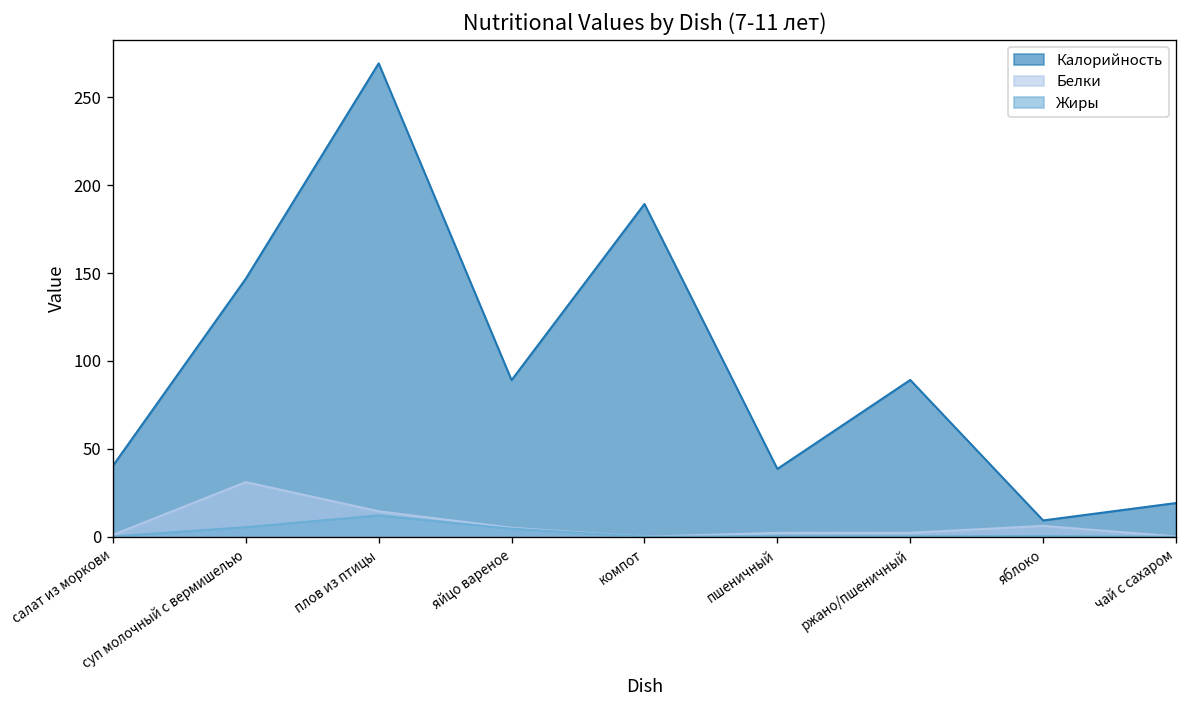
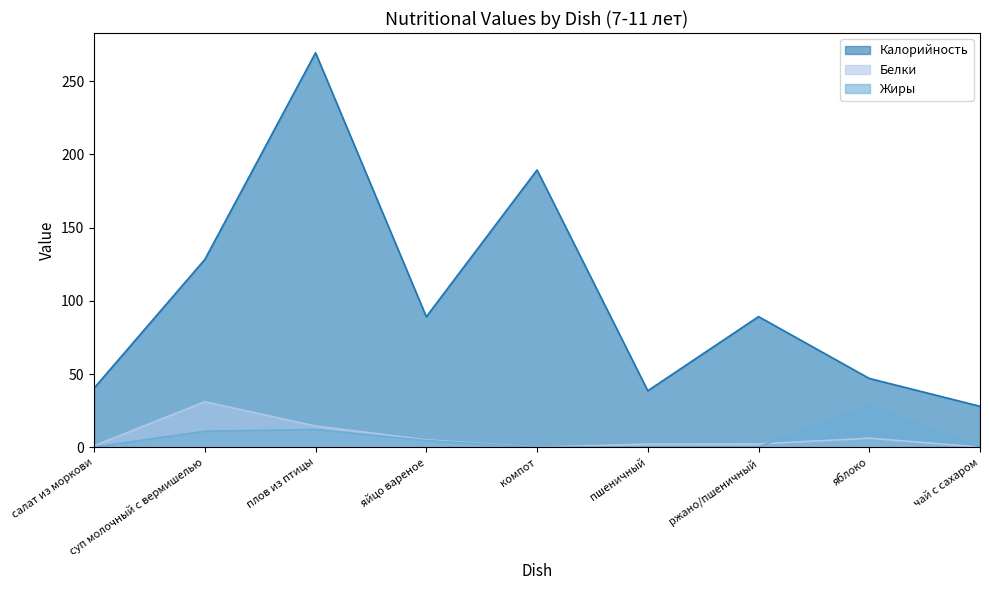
Калорийность, суп молочный с вермишелью: 147 -> 128
Жиры, суп молочный с вермишелью: 5 -> 11
Калорийность, яблоко: 9 -> 47
Жиры, яблоко: 0 -> 29
Калорийность, чай с сахаром: 19 -> 28
